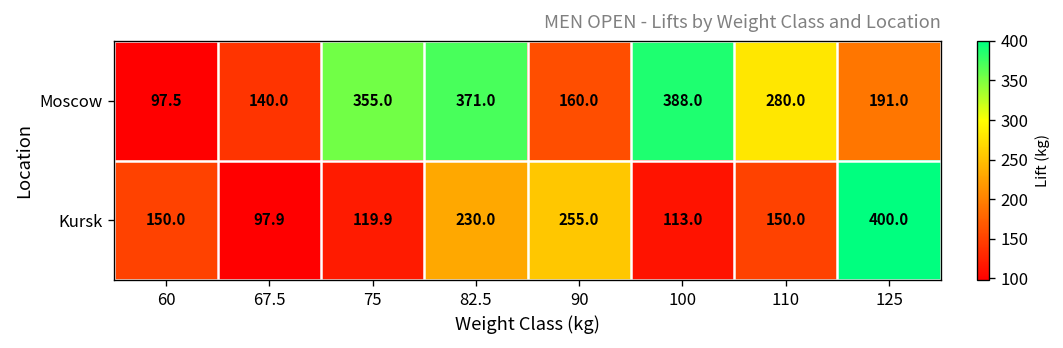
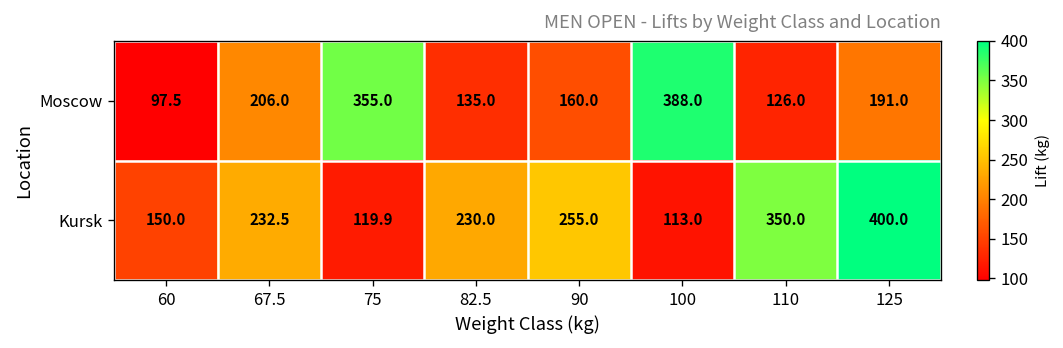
Moscow, 67.5: 140.0 -> 206.0
Moscow, 82.5: 371.0 -> 135.0
Moscow, 110: 280.0 -> 126.0
Kursk, 67.5: 97.9 -> 232.5
Kursk, 110: 150.0 -> 350.0
